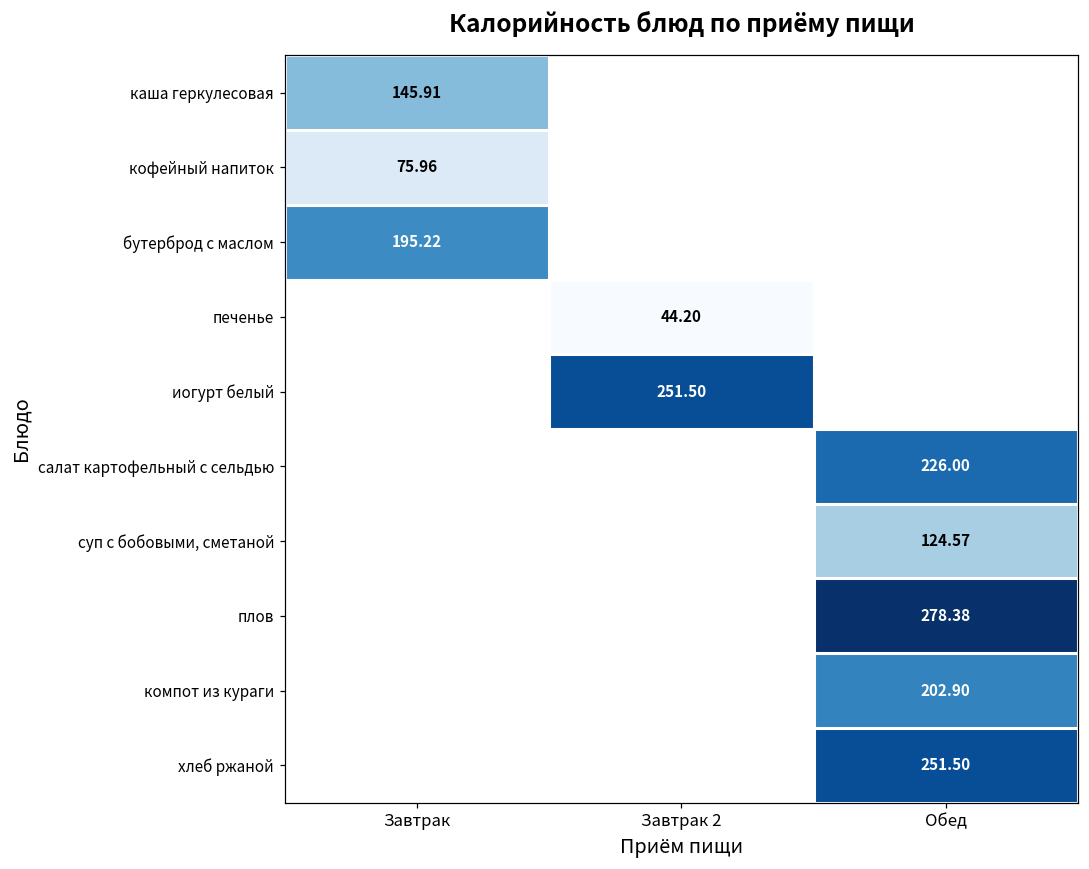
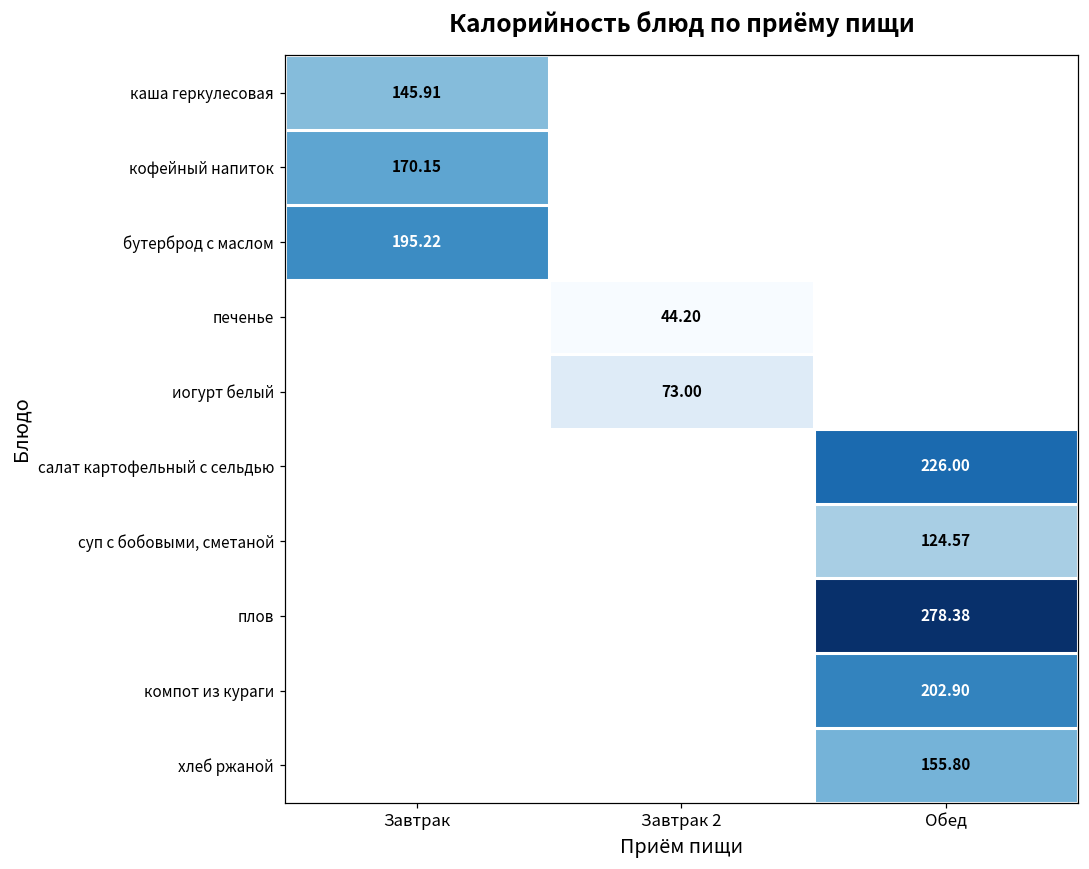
кофейный напиток, Завтрак: 75.96 -> 170.15
иогурт белый, Завтрак 2: 251.50 -> 73.00
хлеб ржаной, Обед: 251.50 -> 155.80
